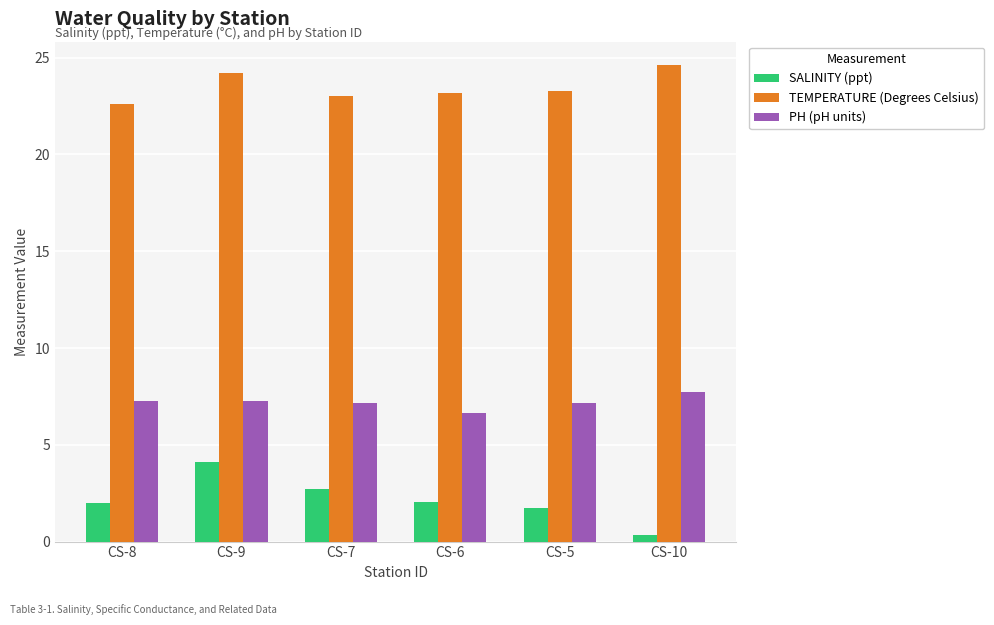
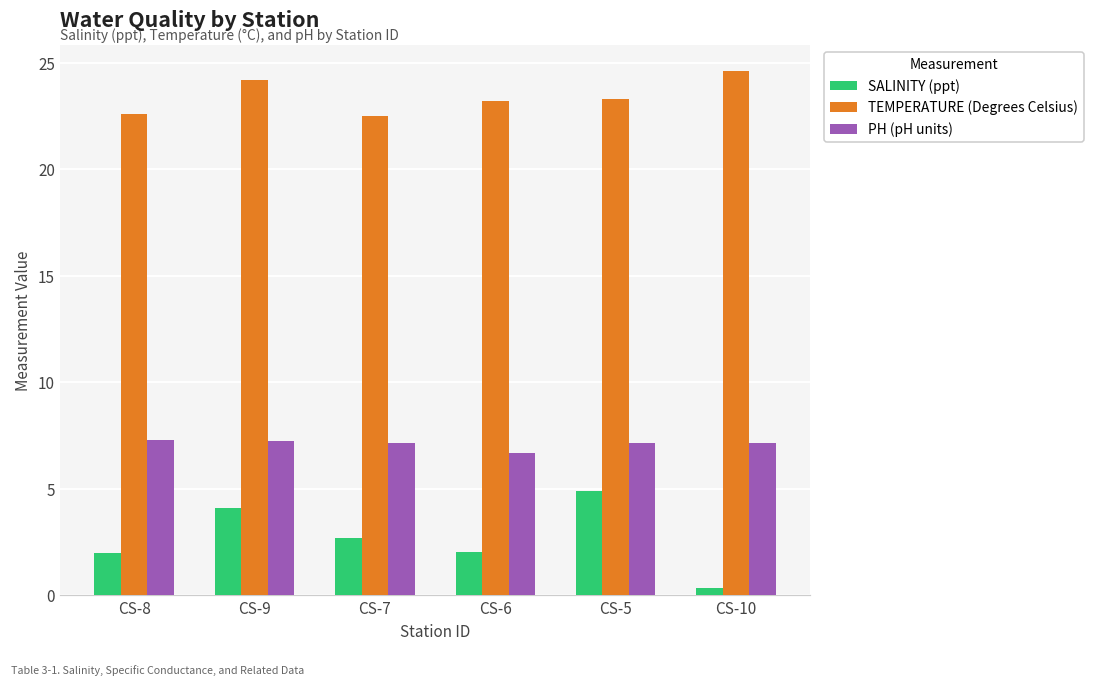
TEMPERATURE (Degrees Celsius), CS-7: 23.0 -> 22.5
SALINITY (ppt), CS-5: 1.7 -> 4.9
PH (pH units), CS-10: 7.7 -> 7.2
